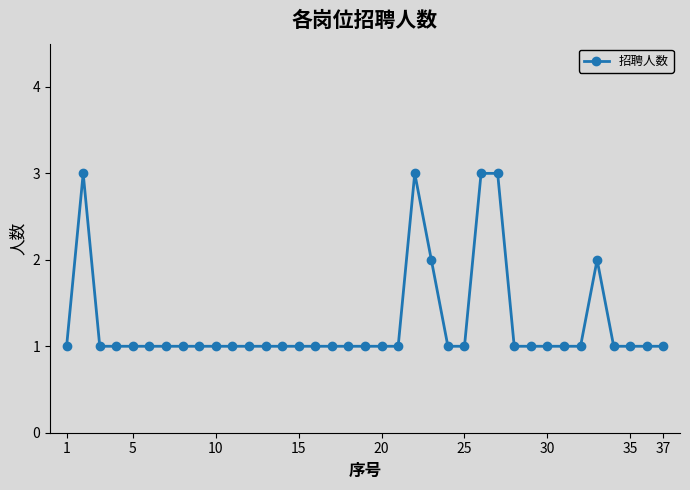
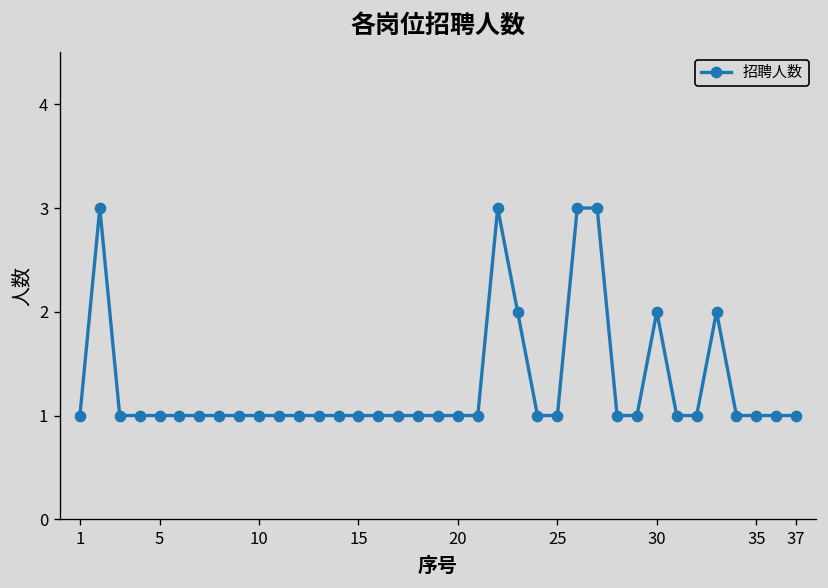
30: 1 -> 2
